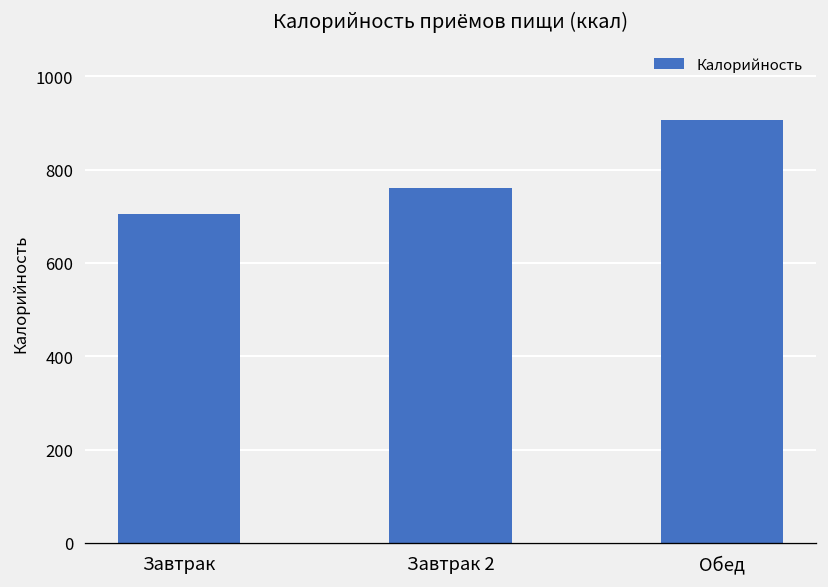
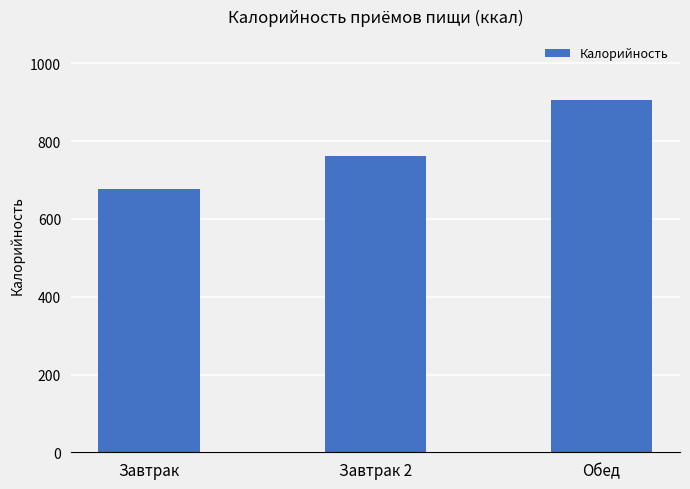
Завтрак: 700 -> 680
